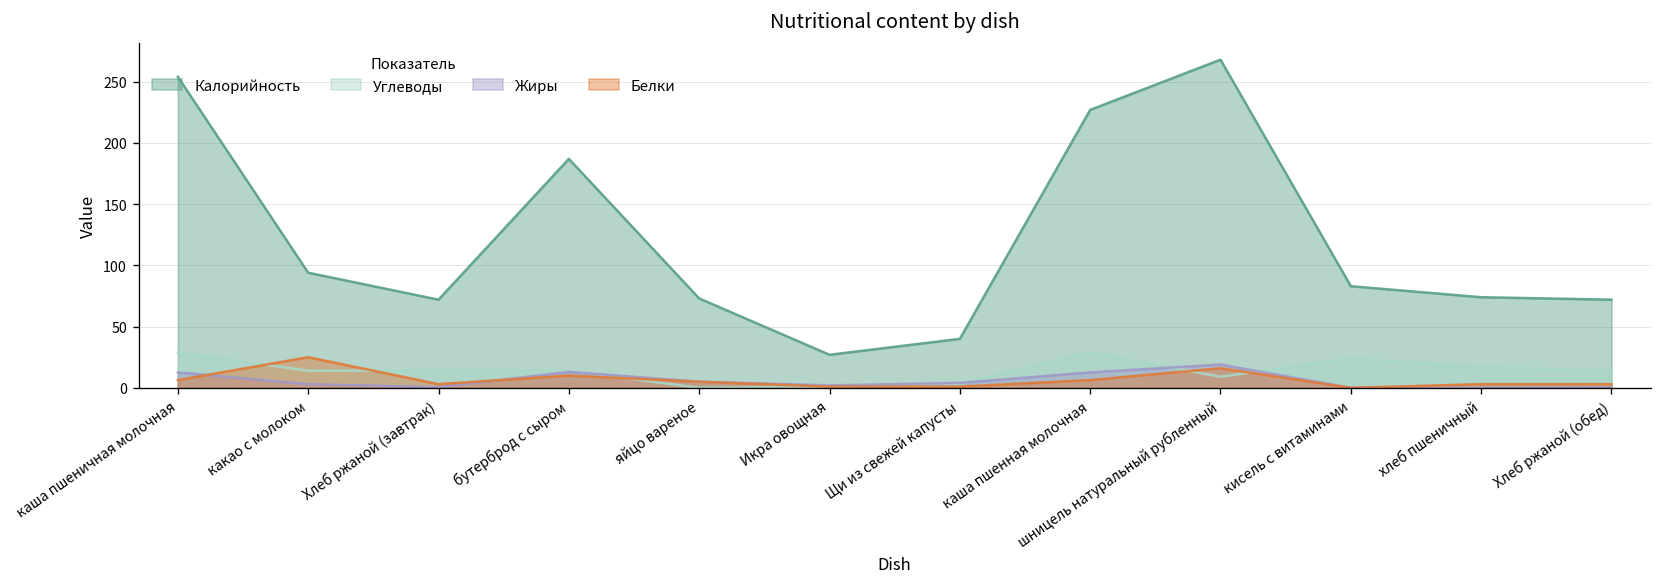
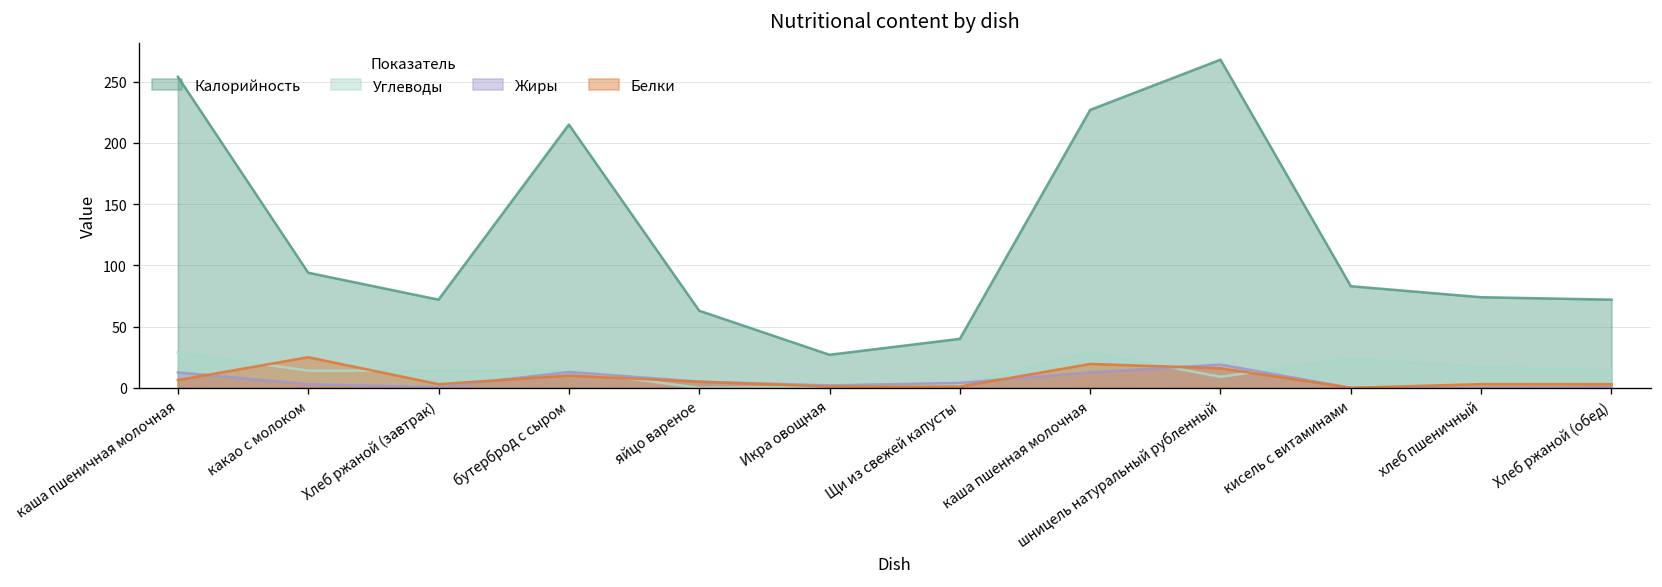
Калорийность, бутерброд с сыром: 187 -> 215
Калорийность, яйцо вареное: 73 -> 63
Белки, каша пшенная молочная: 6 -> 20
